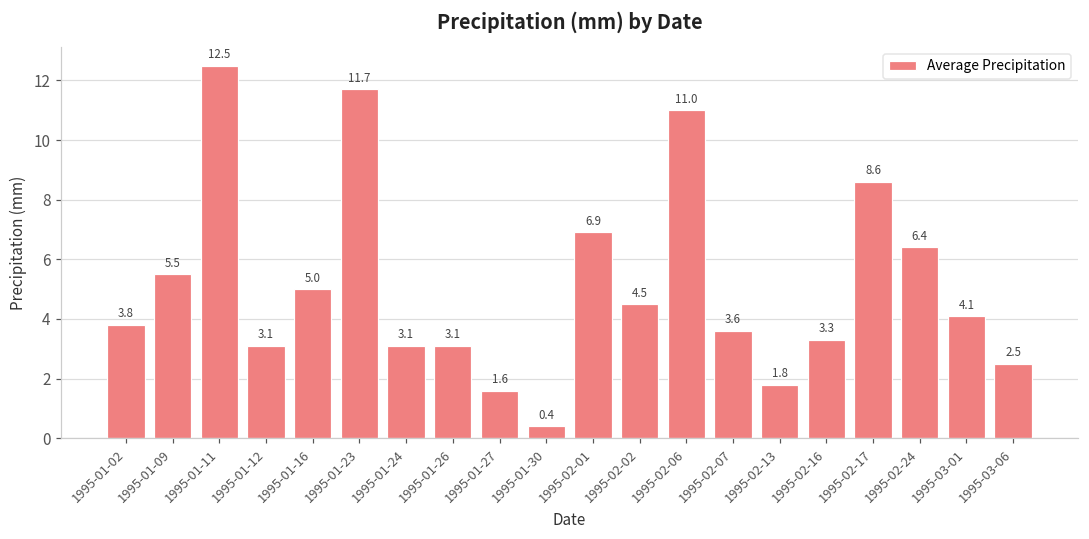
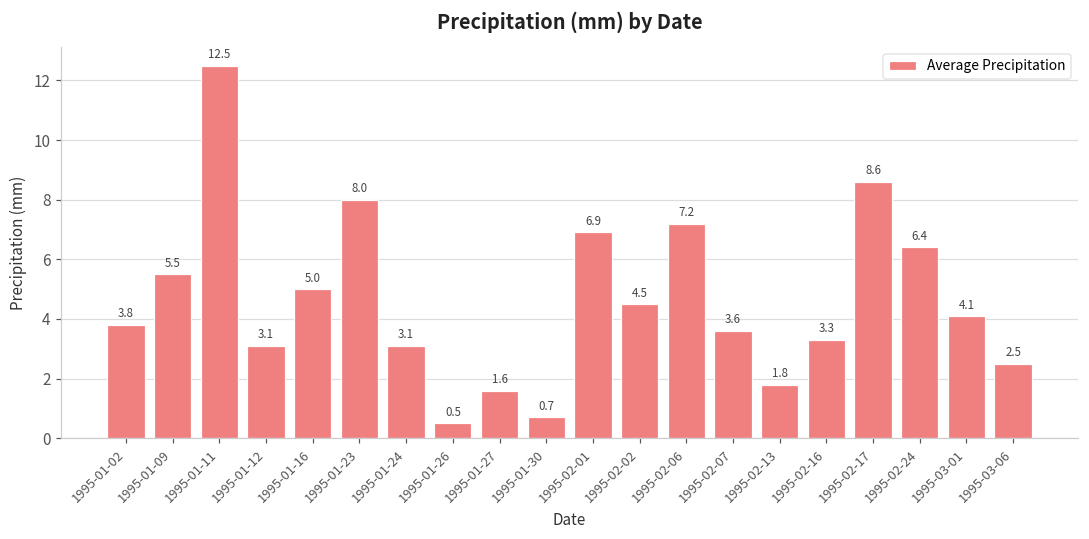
1995-01-23: 11.7 -> 8.0
1995-01-26: 3.1 -> 0.5
1995-01-30: 0.4 -> 0.7
1995-02-06: 11.0 -> 7.2
